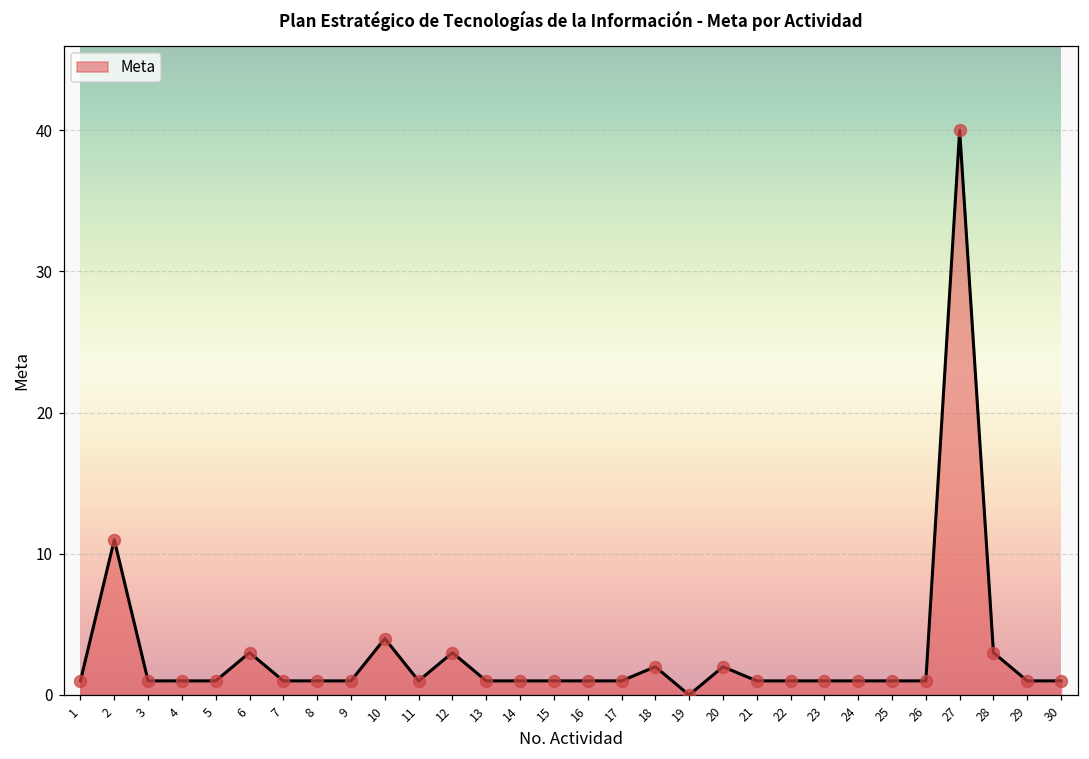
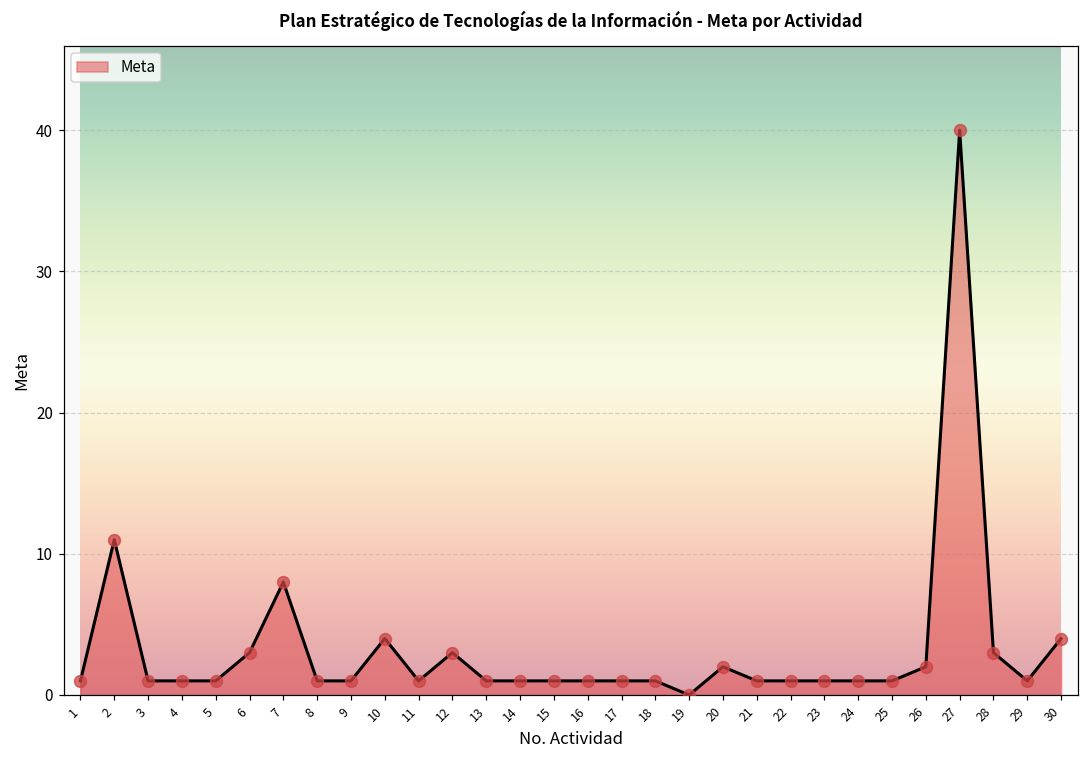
7: 1 -> 8
18: 2 -> 1
26: 1 -> 2
30: 1 -> 4
